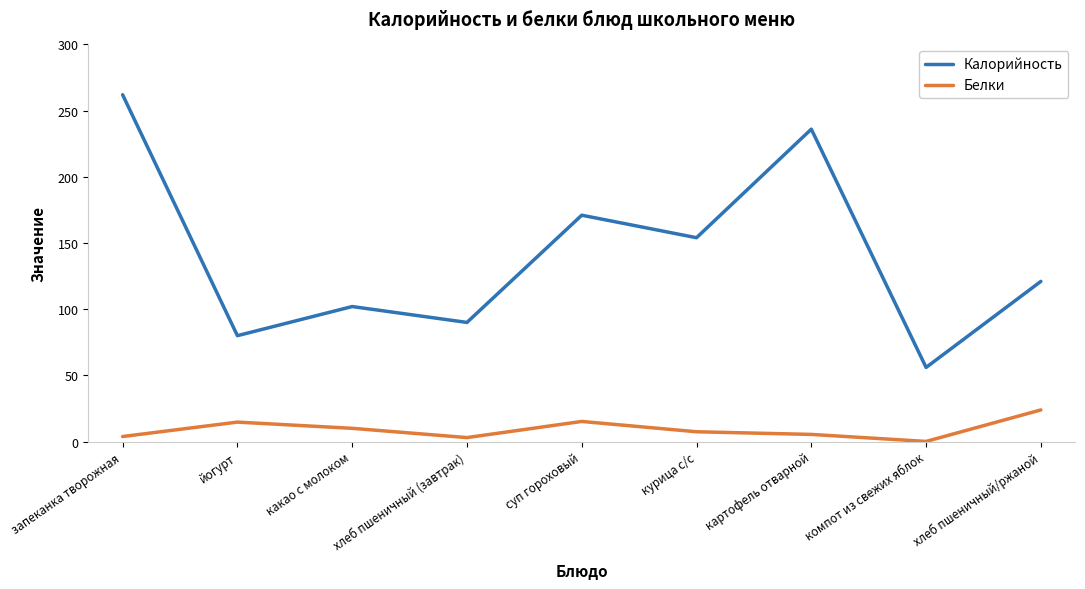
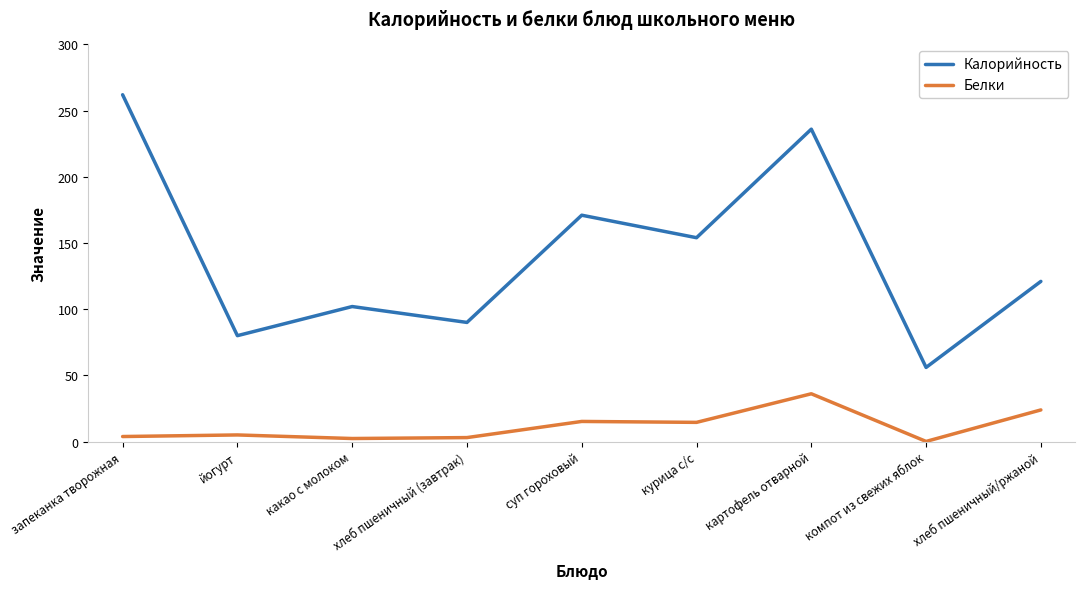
Белки, йогурт: 15 -> 5
Белки, какао с молоком: 10 -> 2
Белки, курица с/с: 7 -> 15
Белки, картофель отварной: 5 -> 36
